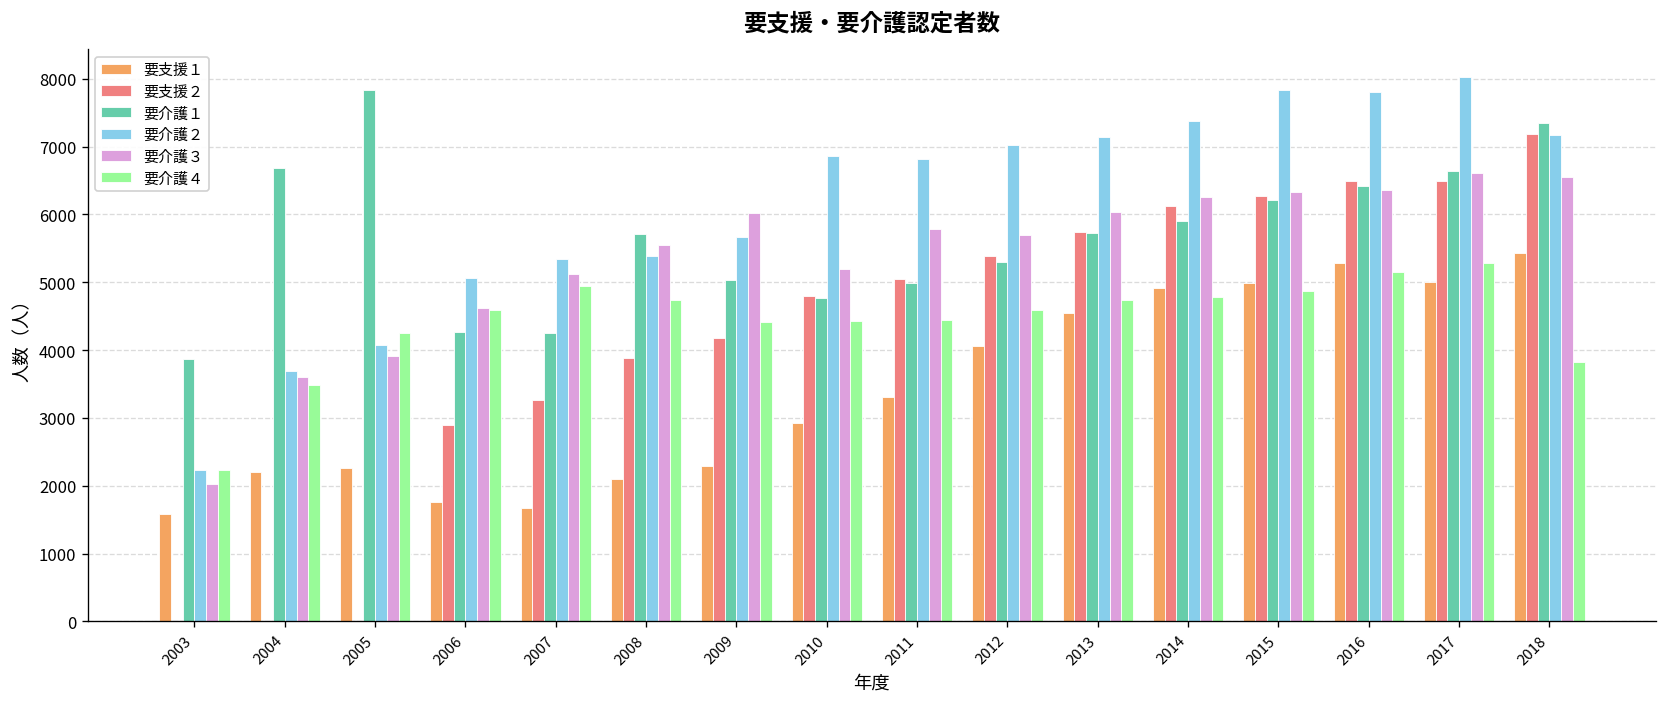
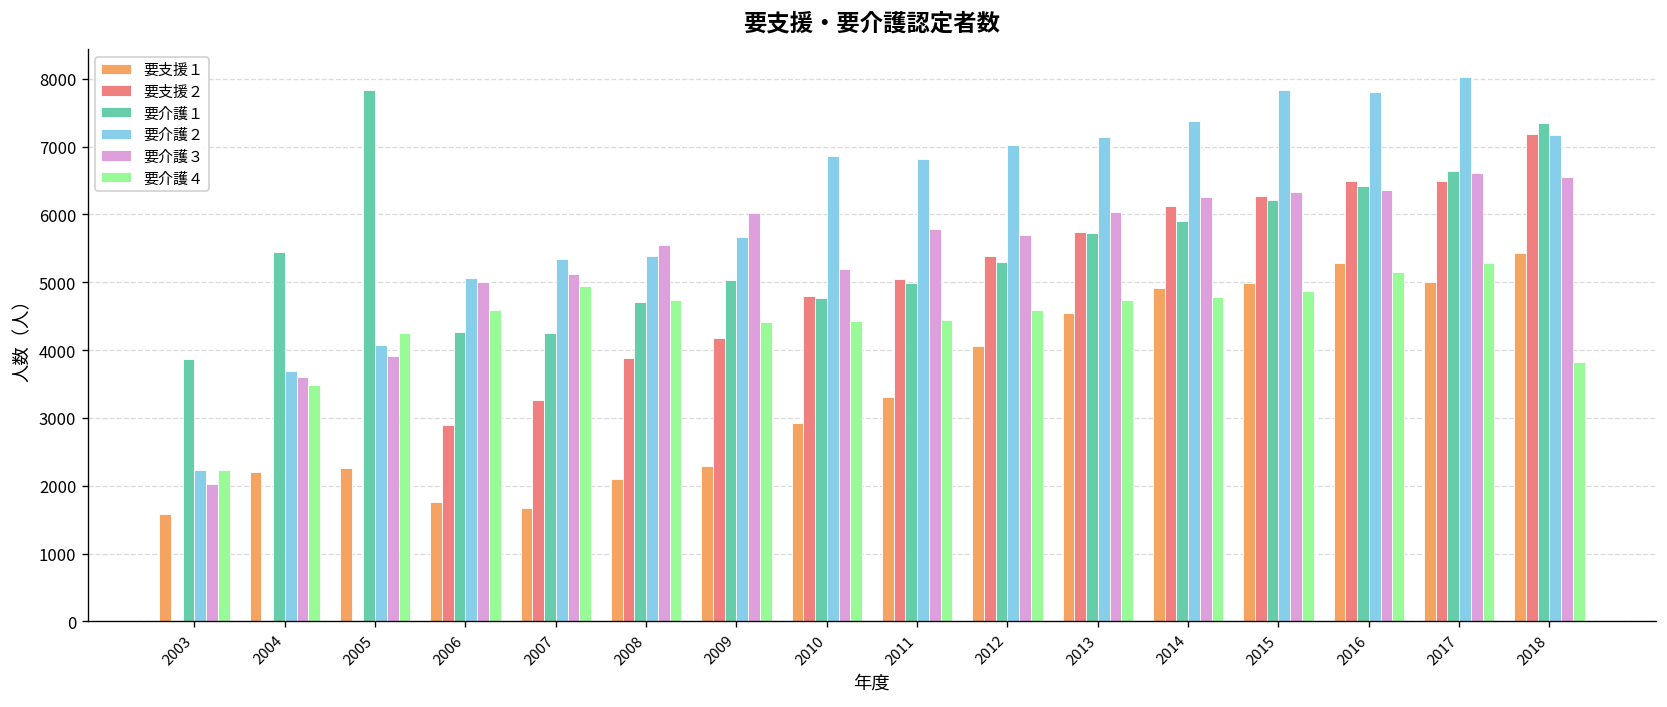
要介護１, 2004: 6700 -> 5400
要介護３, 2006: 4600 -> 5000
要介護１, 2008: 5700 -> 4700
